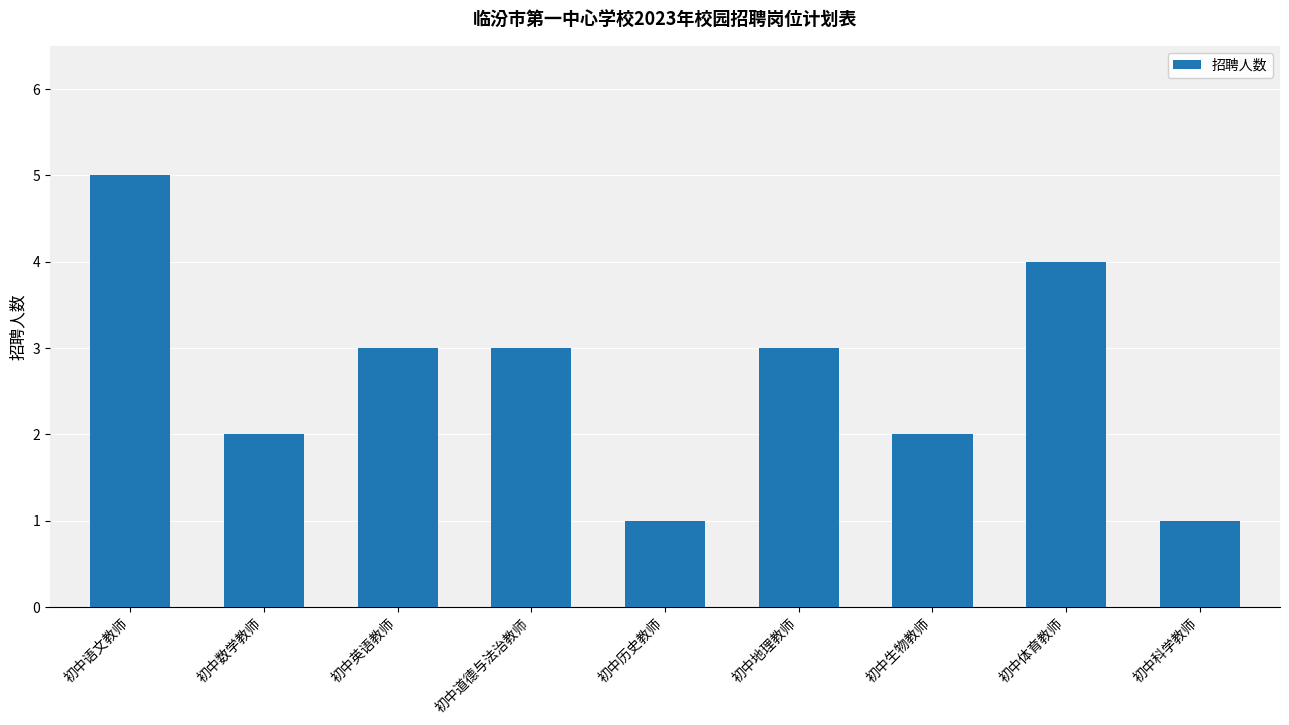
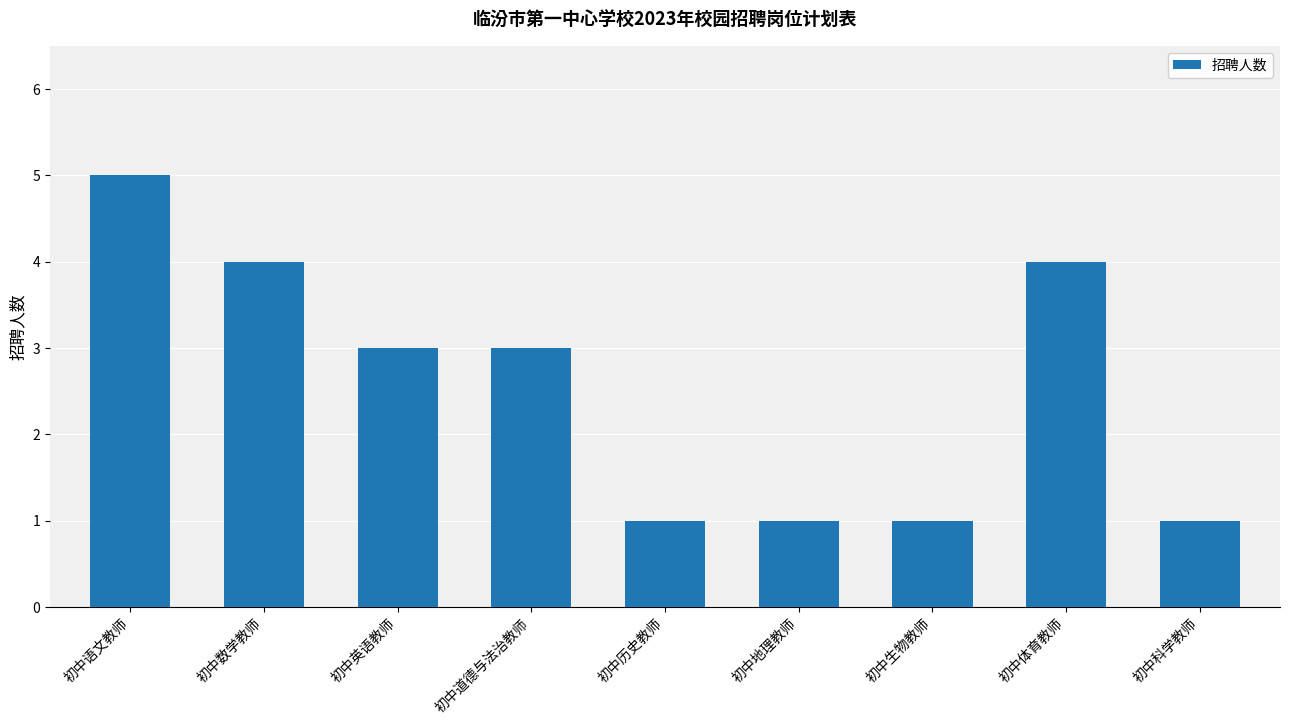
初中数学教师: 2 -> 4
初中地理教师: 3 -> 1
初中生物教师: 2 -> 1
